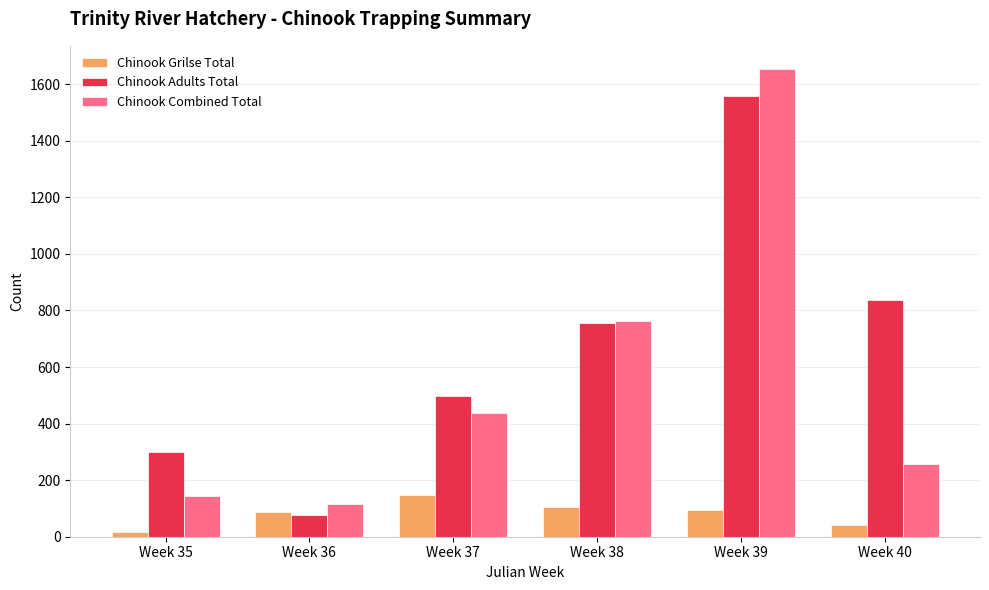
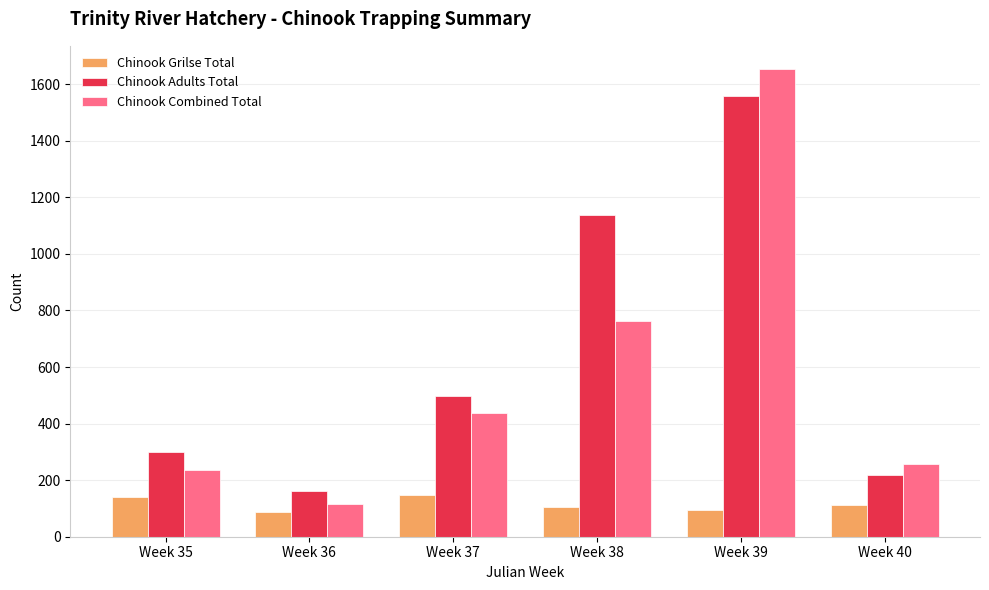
Chinook Grilse Total, Week 35: 20 -> 140
Chinook Combined Total, Week 35: 140 -> 240
Chinook Adults Total, Week 36: 80 -> 160
Chinook Adults Total, Week 38: 760 -> 1140
Chinook Grilse Total, Week 40: 40 -> 110
Chinook Adults Total, Week 40: 840 -> 220
